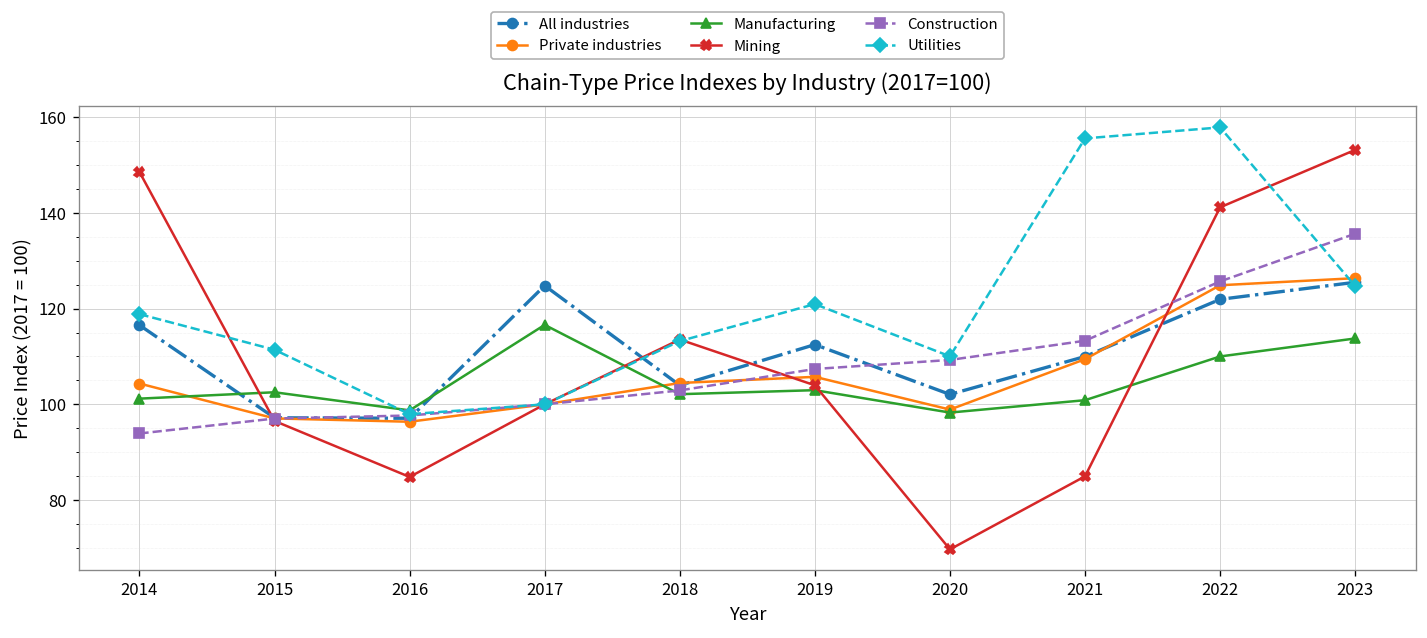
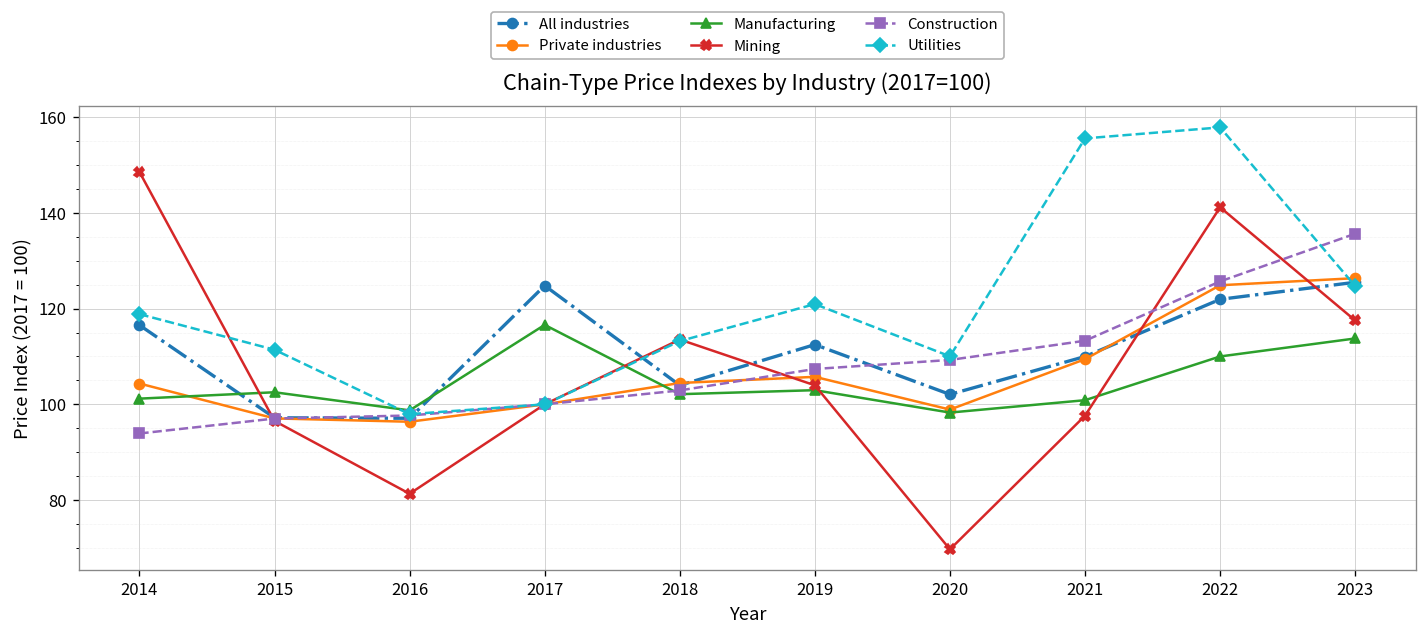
Mining, 2016: 85 -> 81
Mining, 2021: 85 -> 98
Mining, 2023: 153 -> 118
